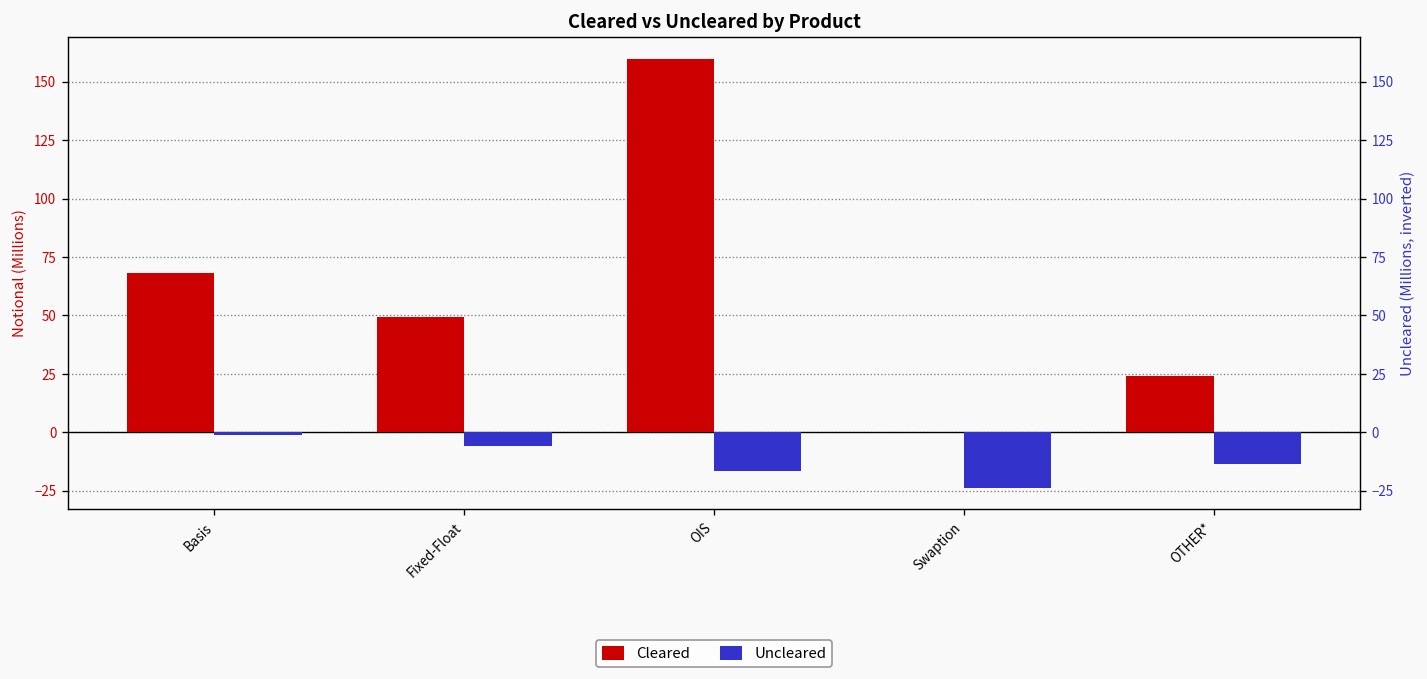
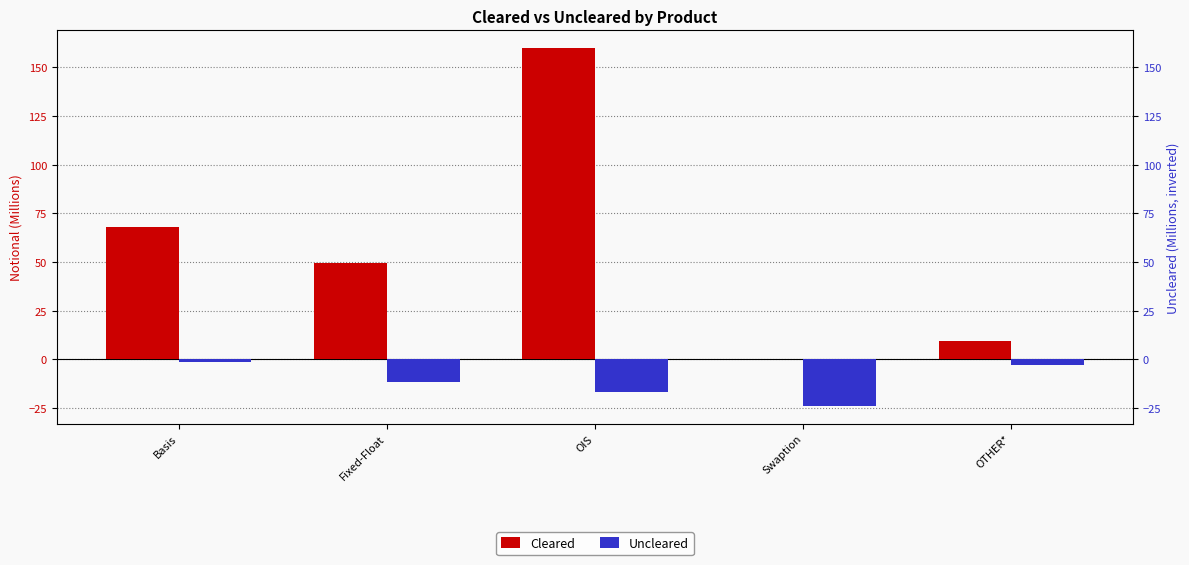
Uncleared, Fixed-Float: -6 -> -11
Cleared, OTHER*: 24 -> 10
Uncleared, OTHER*: -14 -> -3
